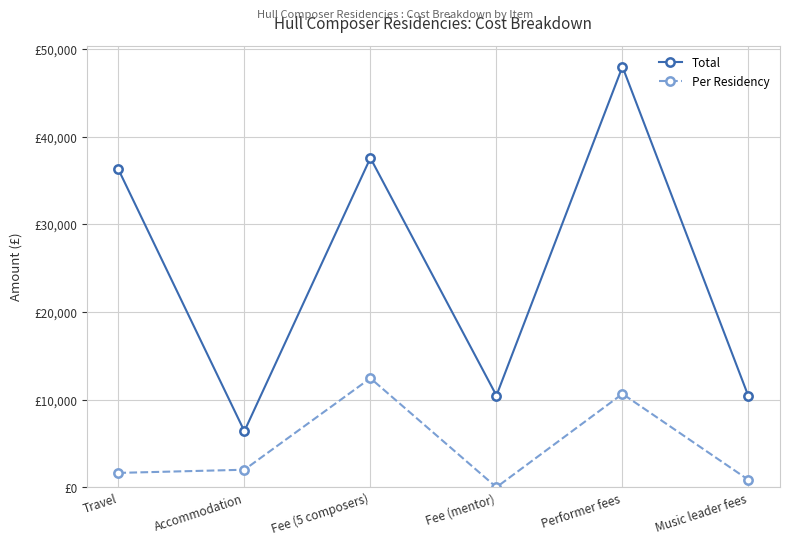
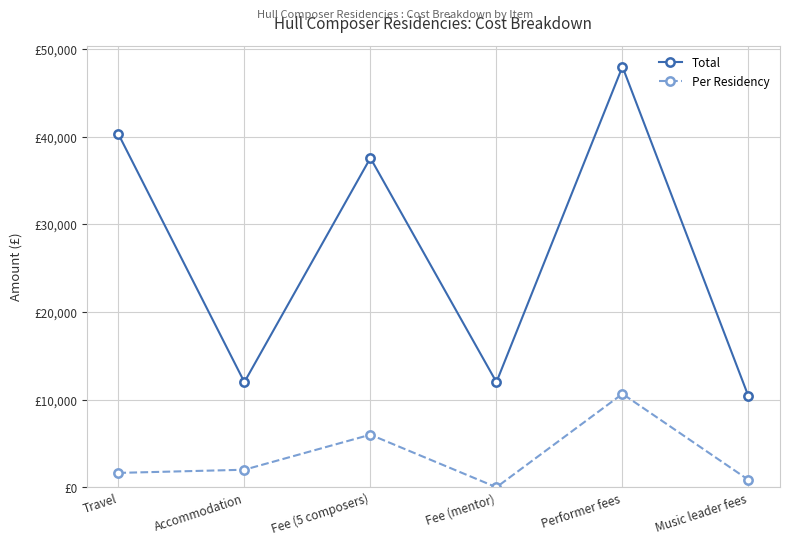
Total, Travel: £36,000 -> £40,000
Total, Accommodation: £6,000 -> £12,000
Per Residency, Fee (5 composers): £12,000 -> £6,000
Total, Fee (mentor): £10,000 -> £12,000
